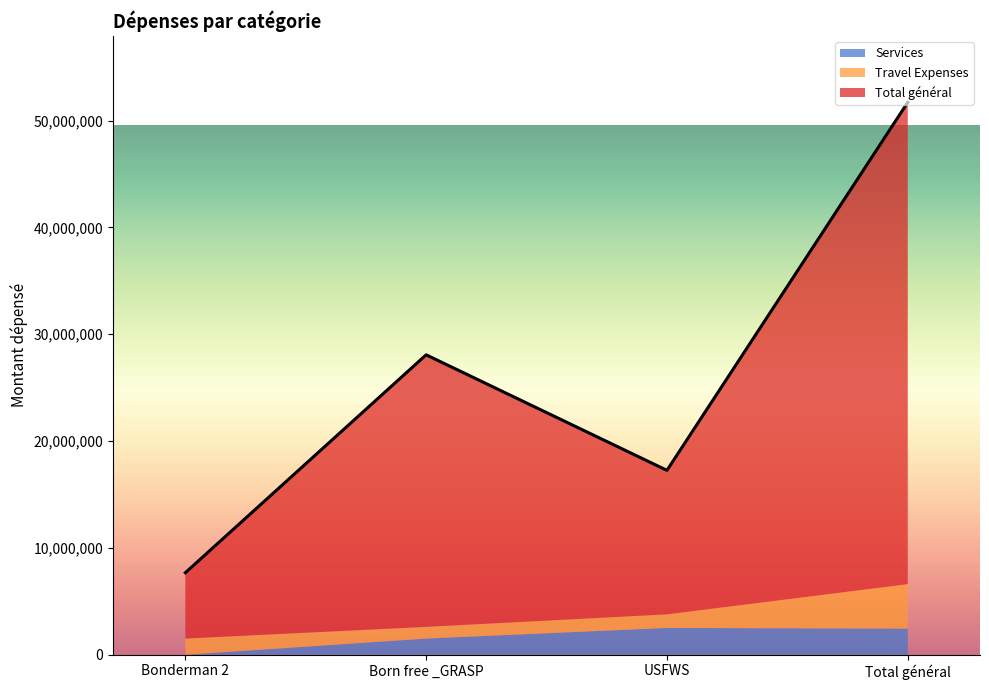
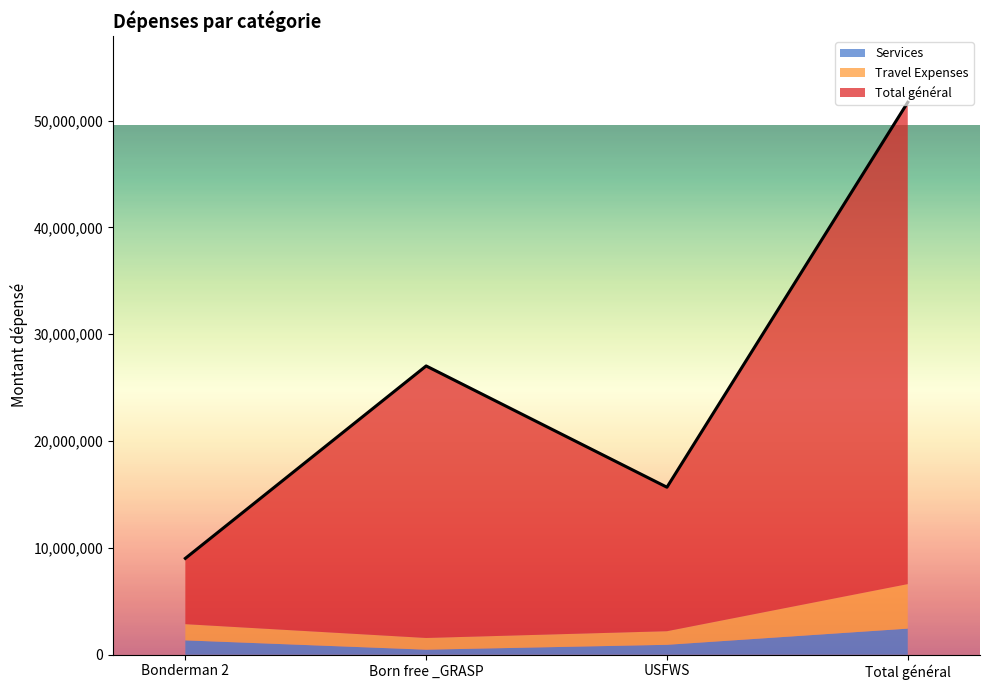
Services, Bonderman 2: 0 -> 1,300,000
Services, Born free _GRASP: 1,500,000 -> 500,000
Services, USFWS: 2,500,000 -> 900,000
